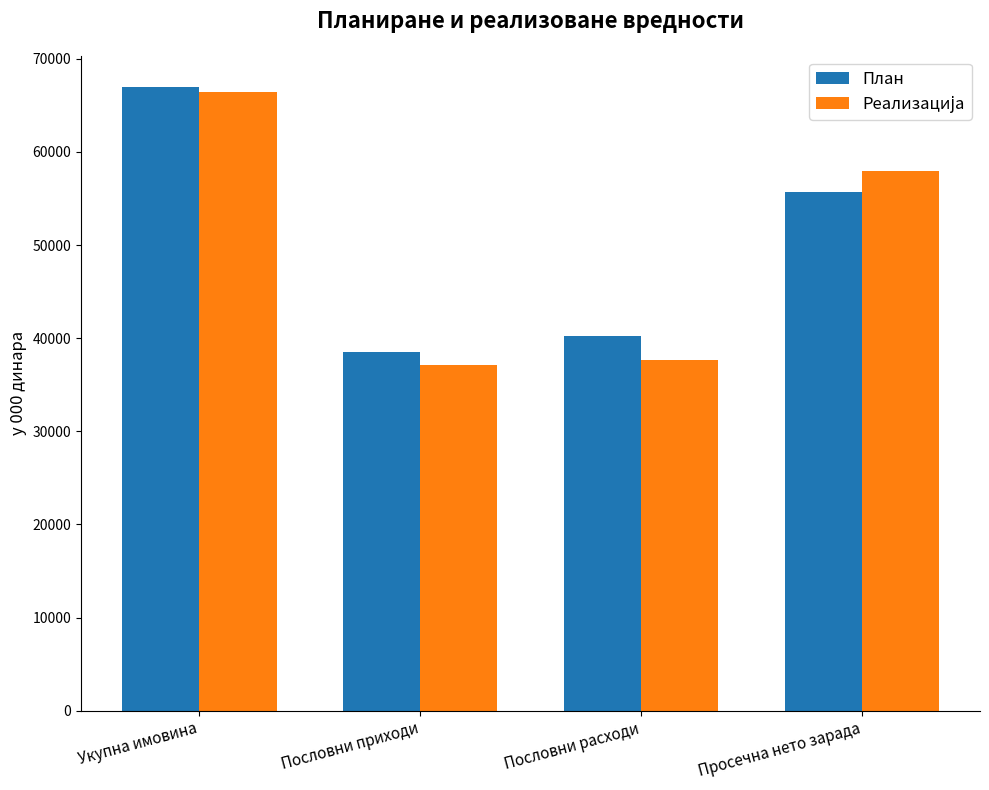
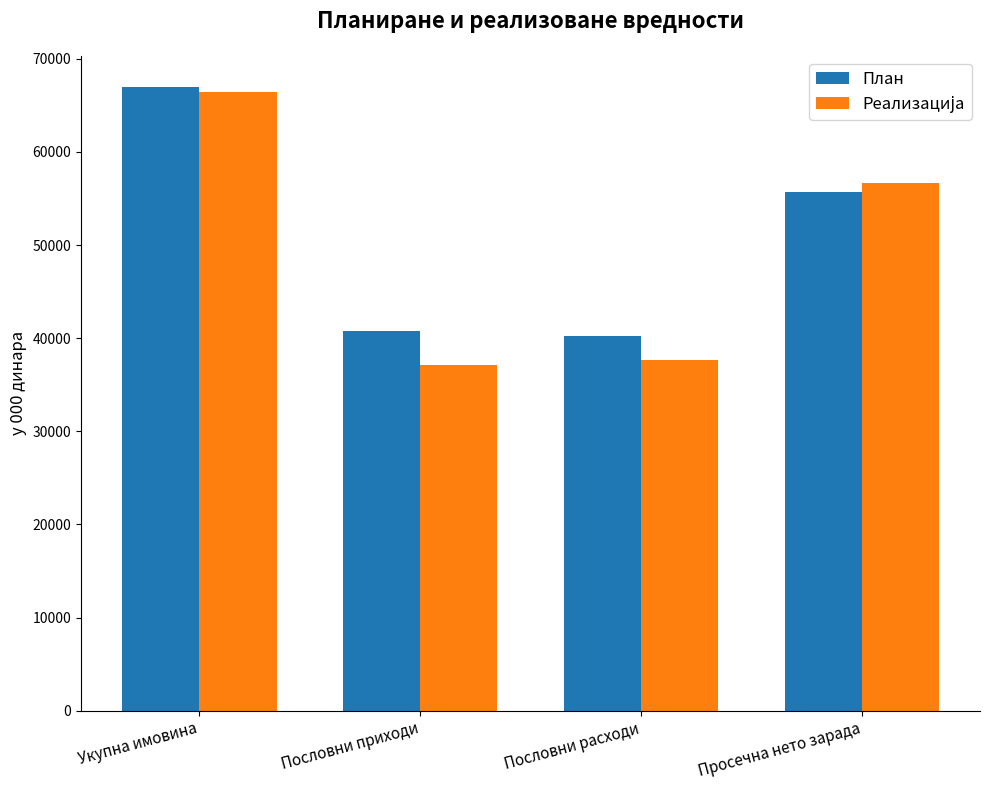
План, Пословни приходи: 39000 -> 41000
Реализација, Просечна нето зарада: 58000 -> 57000
